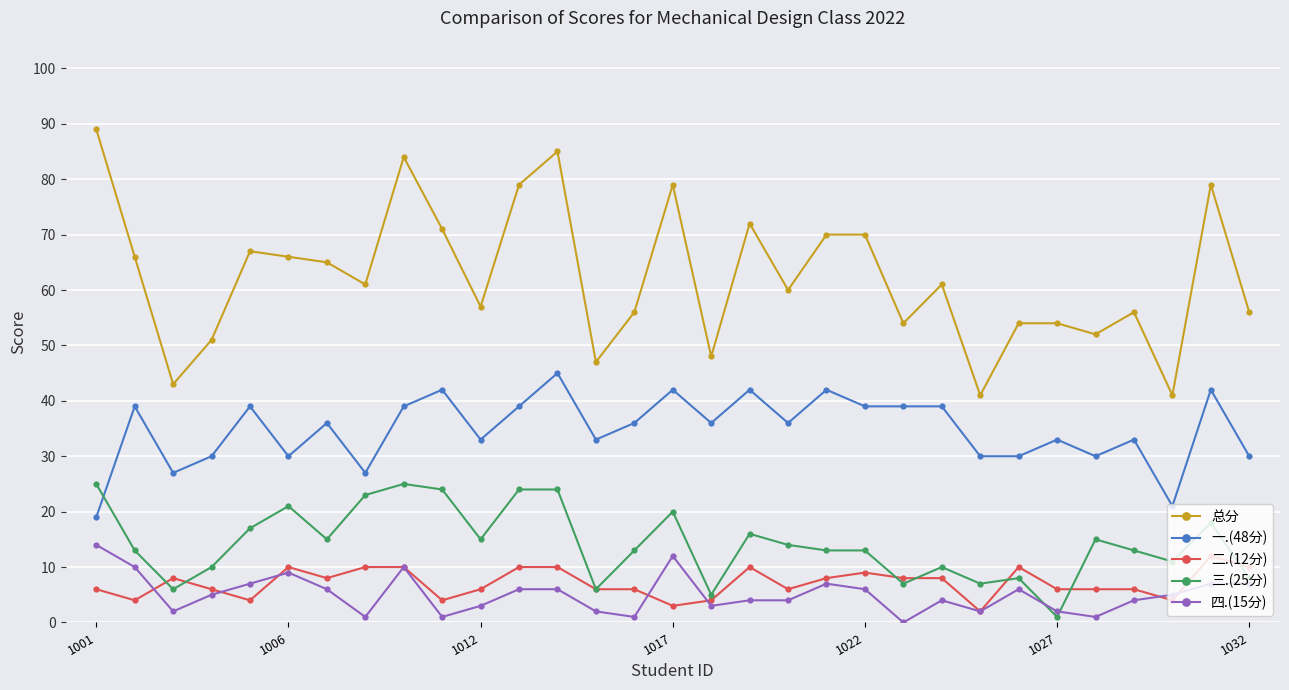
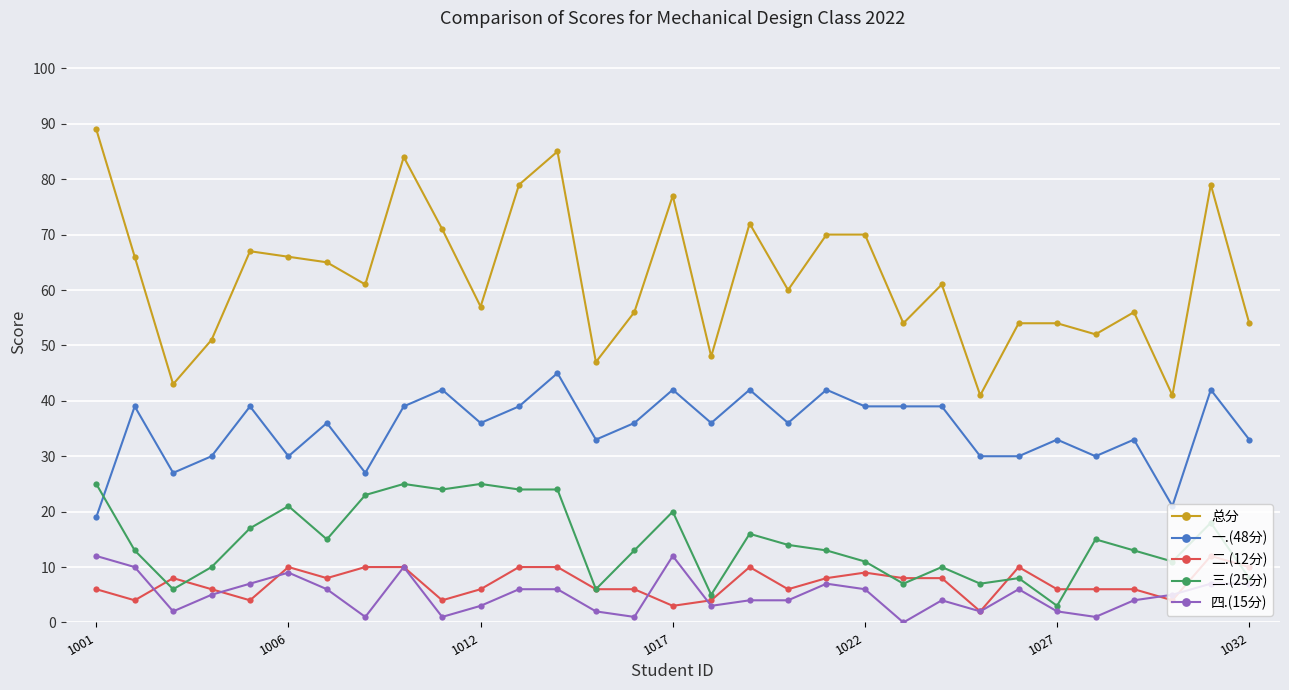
四.(15分), 1001: 14 -> 12
一.(48分), 1012: 33 -> 36
三.(25分), 1012: 15 -> 25
总分, 1017: 79 -> 77
三.(25分), 1022: 13 -> 11
三.(25分), 1027: 1 -> 3
总分, 1032: 56 -> 54
一.(48分), 1032: 30 -> 33
